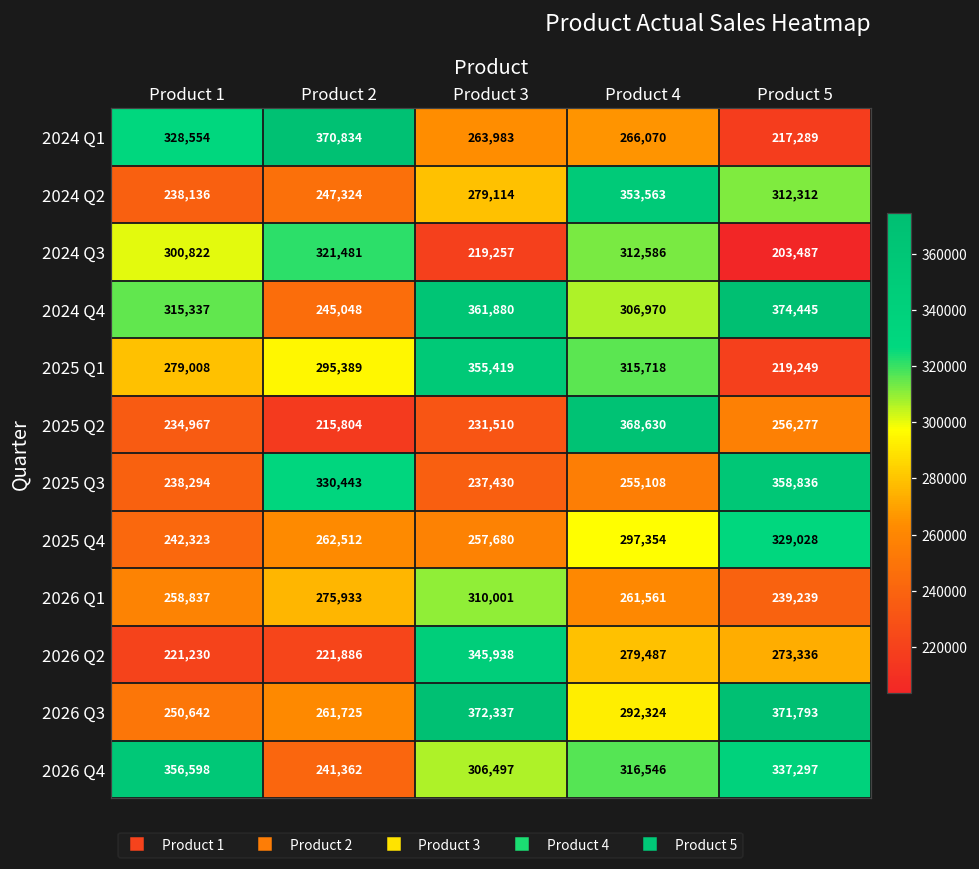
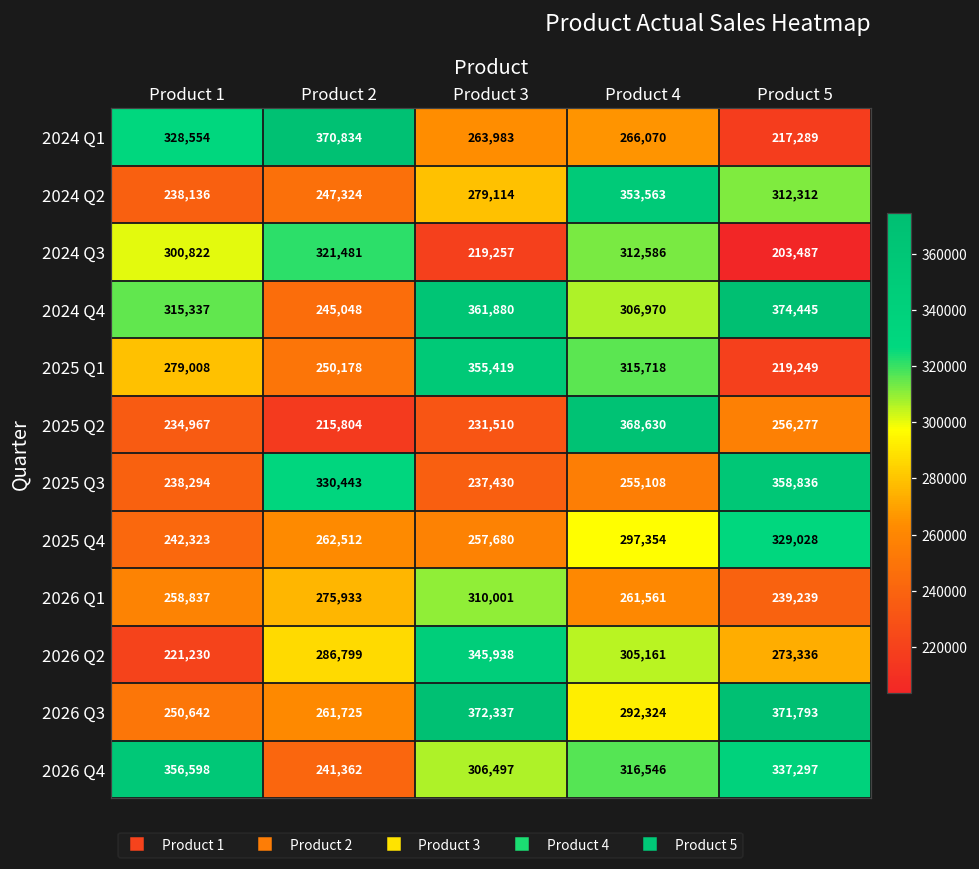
2025 Q1, Product 2: 295,389 -> 250,178
2026 Q2, Product 2: 221,886 -> 286,799
2026 Q2, Product 4: 279,487 -> 305,161
